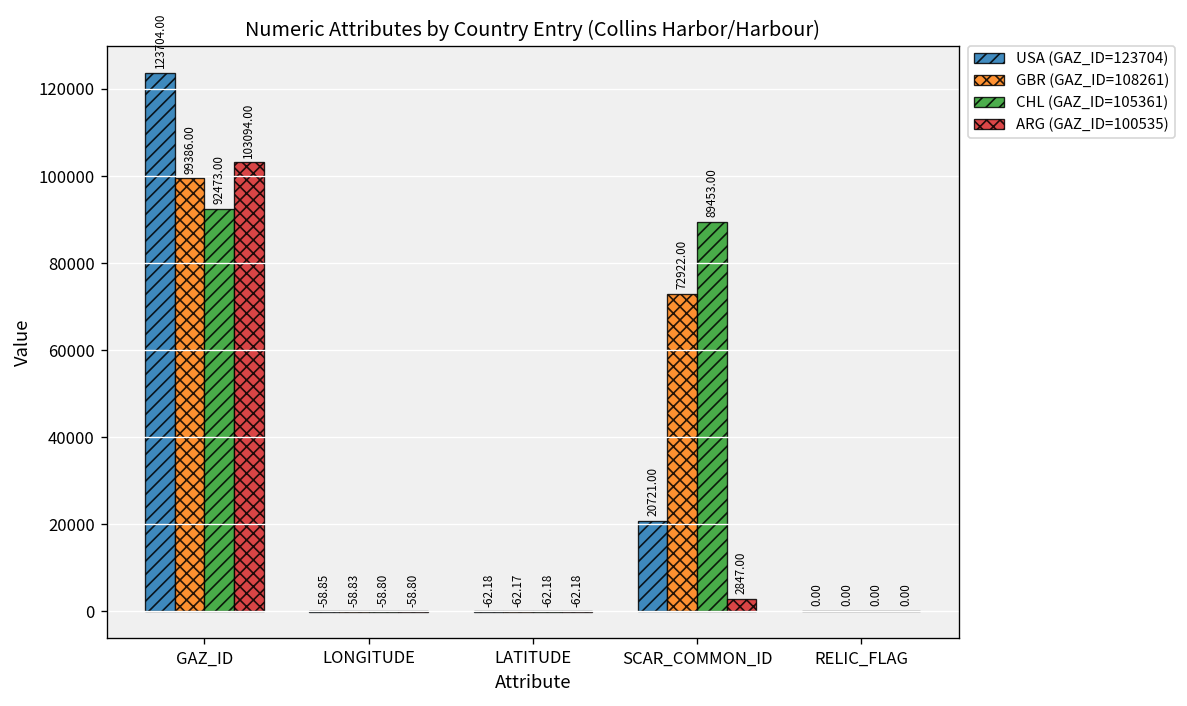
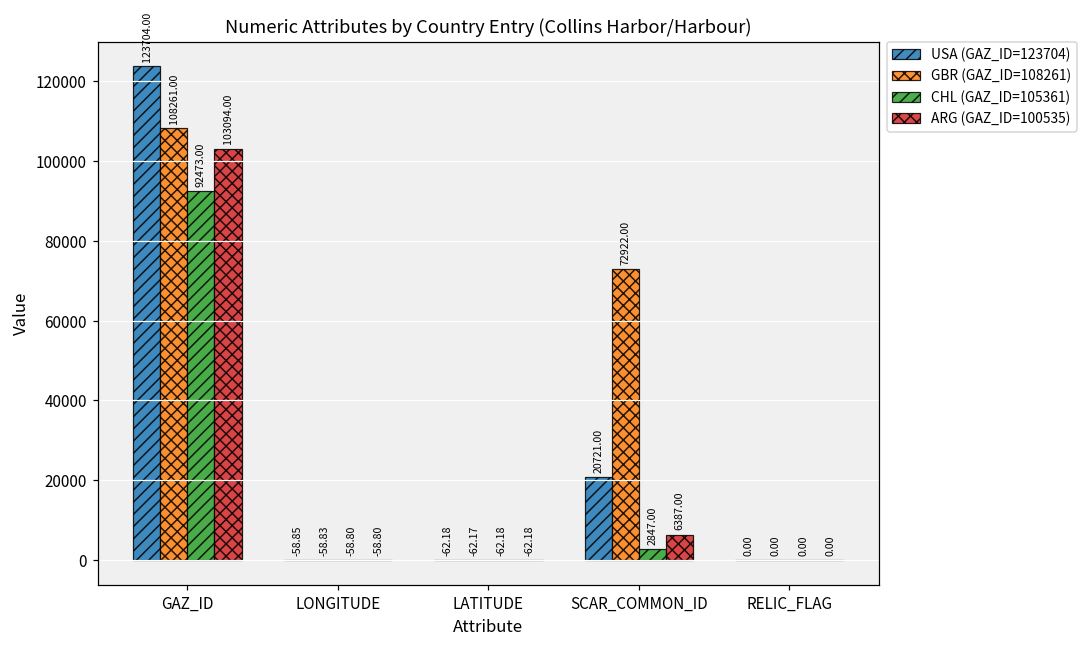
GBR (GAZ_ID=108261), GAZ_ID: 99386.00 -> 108261.00
CHL (GAZ_ID=105361), SCAR_COMMON_ID: 89453.00 -> 2847.00
ARG (GAZ_ID=100535), SCAR_COMMON_ID: 2847.00 -> 6387.00
